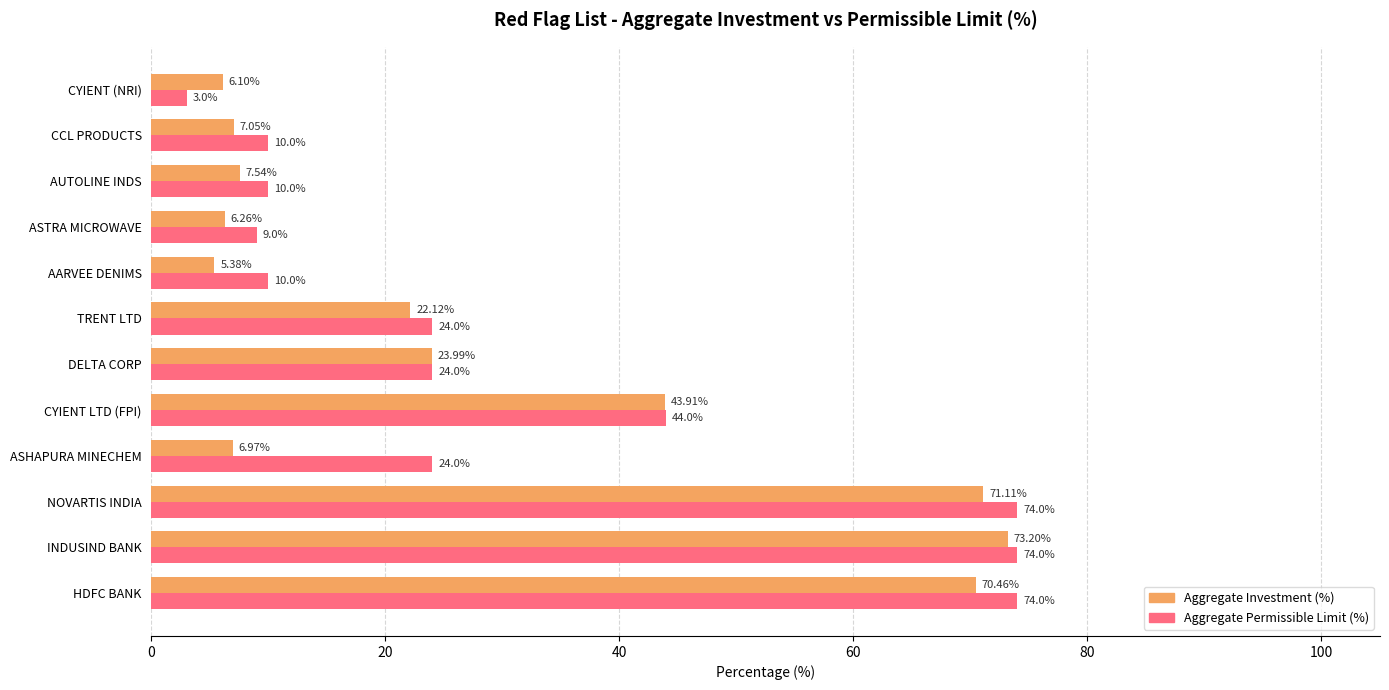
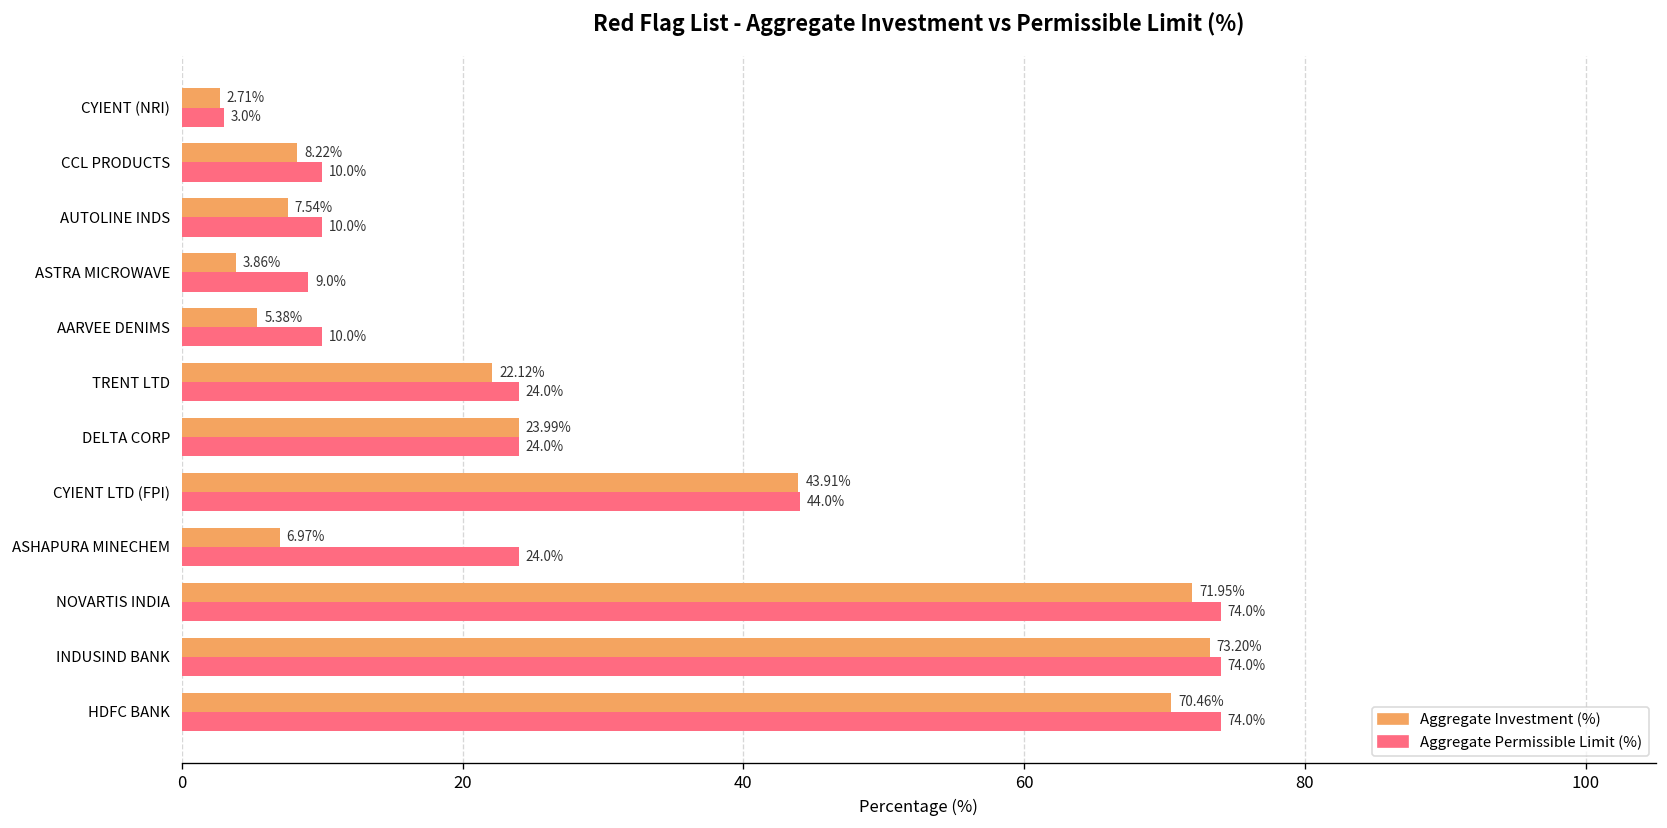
Aggregate Investment (%), CYIENT (NRI): 6.10% -> 2.71%
Aggregate Investment (%), CCL PRODUCTS: 7.05% -> 8.22%
Aggregate Investment (%), ASTRA MICROWAVE: 6.26% -> 3.86%
Aggregate Investment (%), NOVARTIS INDIA: 71.11% -> 71.95%
